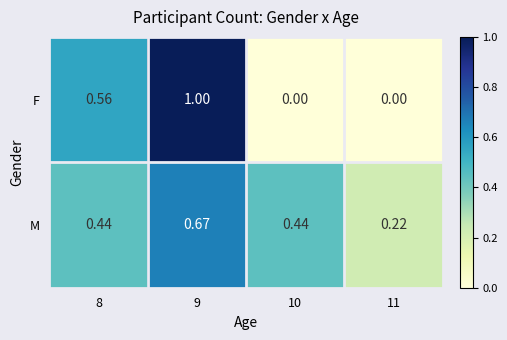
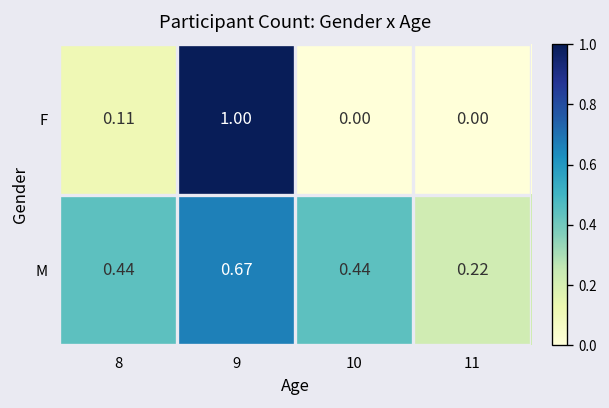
F, 8: 0.56 -> 0.11
